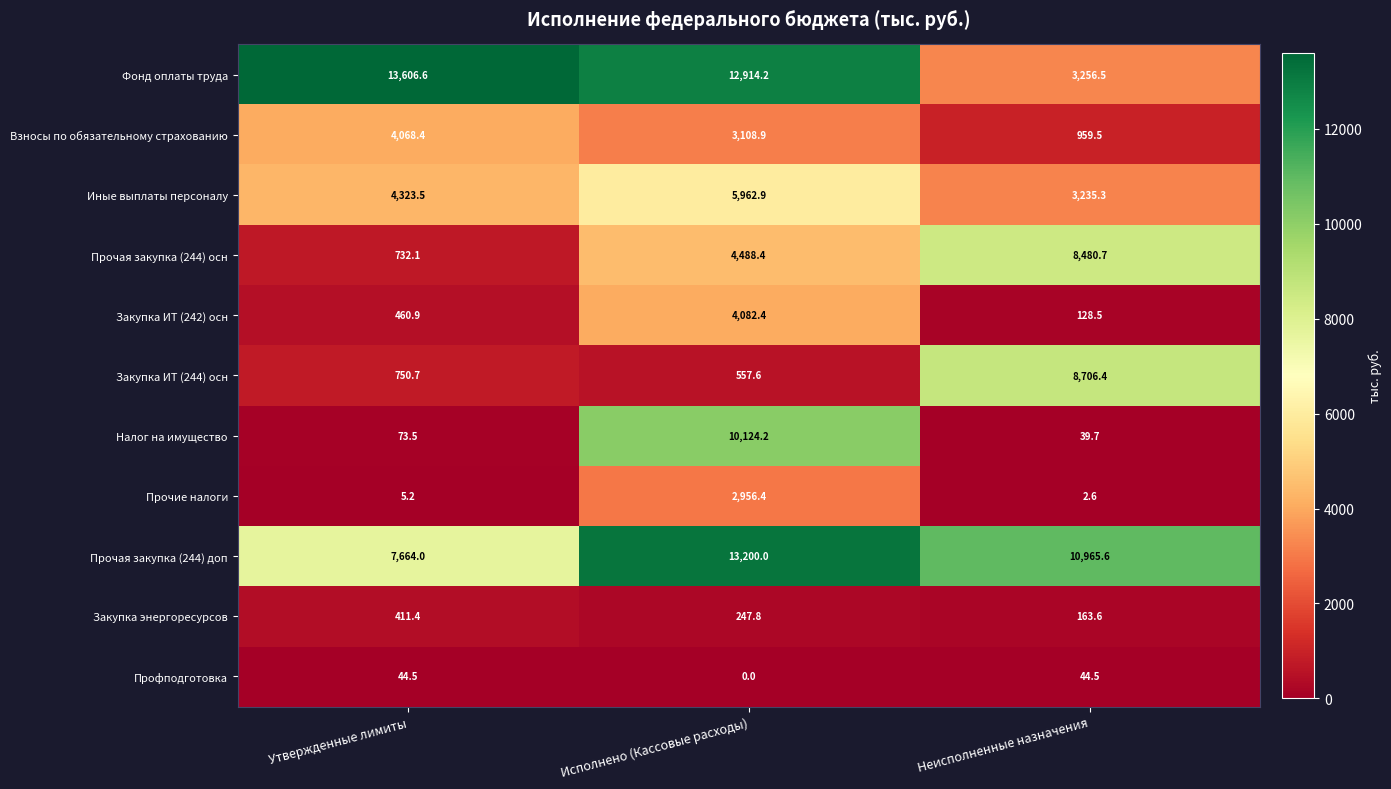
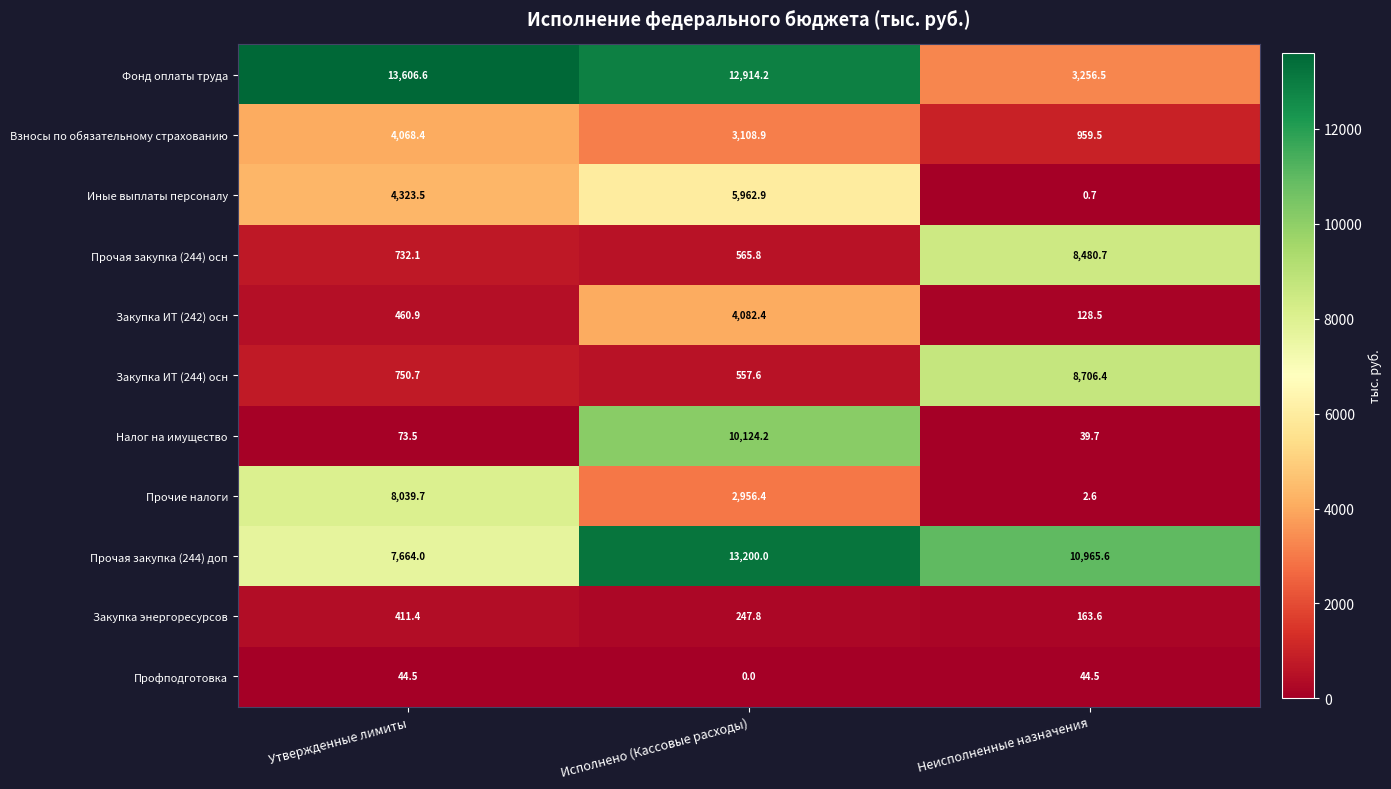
Иные выплаты персоналу, Неисполненные назначения: 3,235.3 -> 0.7
Прочая закупка (244) осн, Исполнено (Кассовые расходы): 4,488.4 -> 565.8
Прочие налоги, Утвержденные лимиты: 5.2 -> 8,039.7
